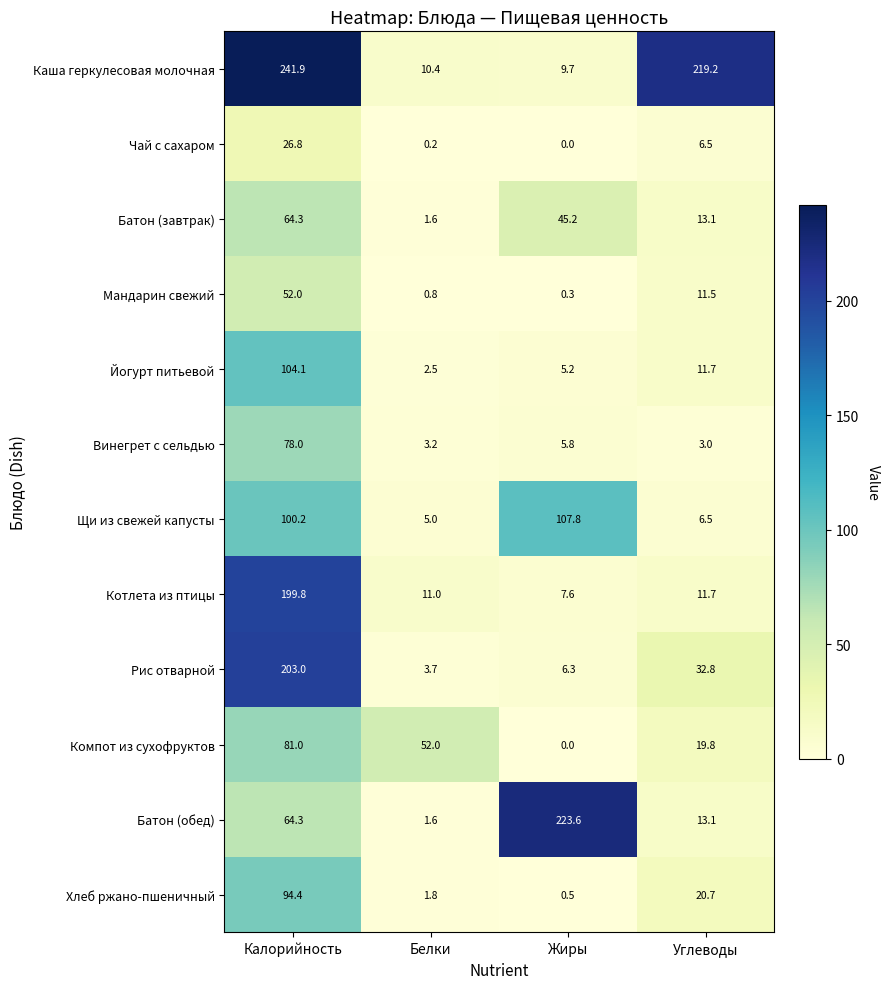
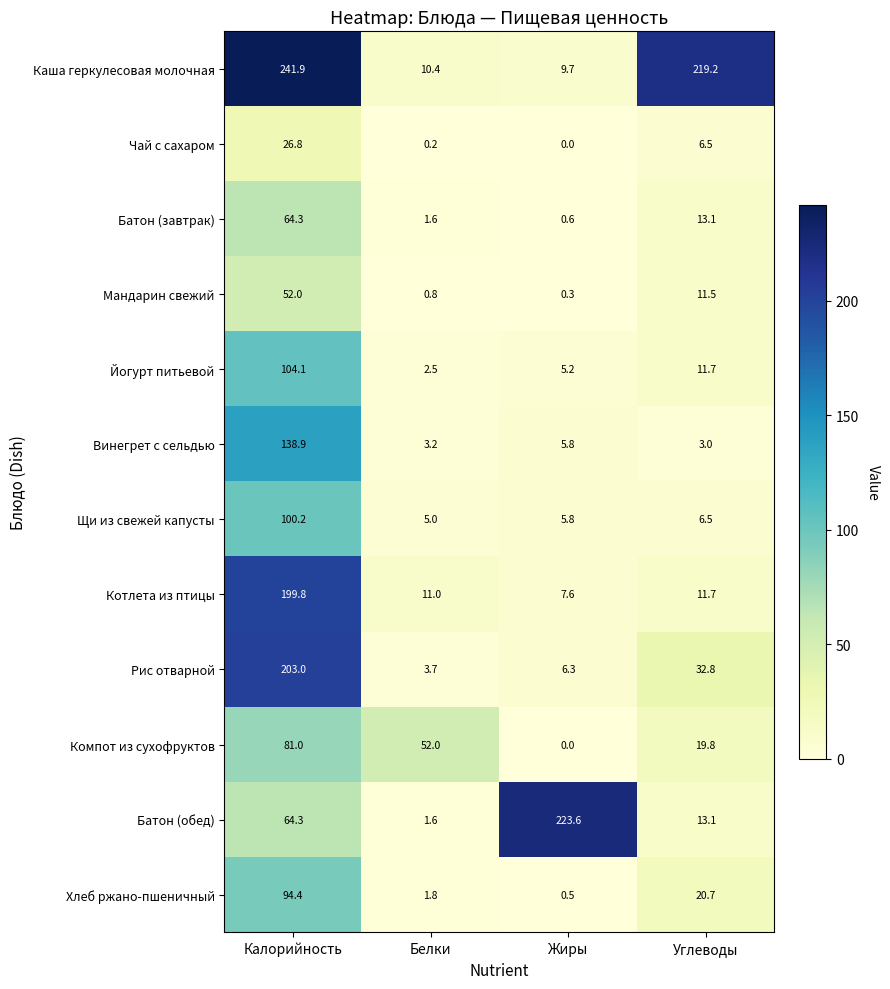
Батон (завтрак), Жиры: 45.2 -> 0.6
Винегрет с сельдью, Калорийность: 78.0 -> 138.9
Щи из свежей капусты, Жиры: 107.8 -> 5.8
